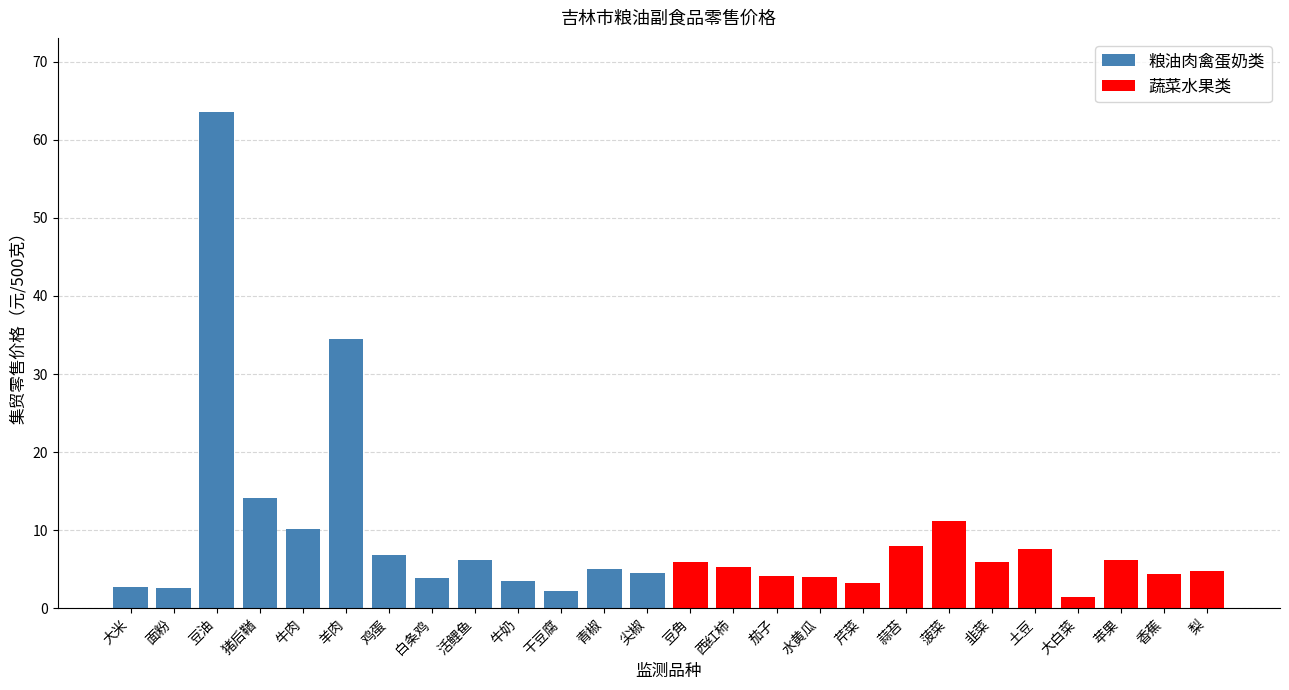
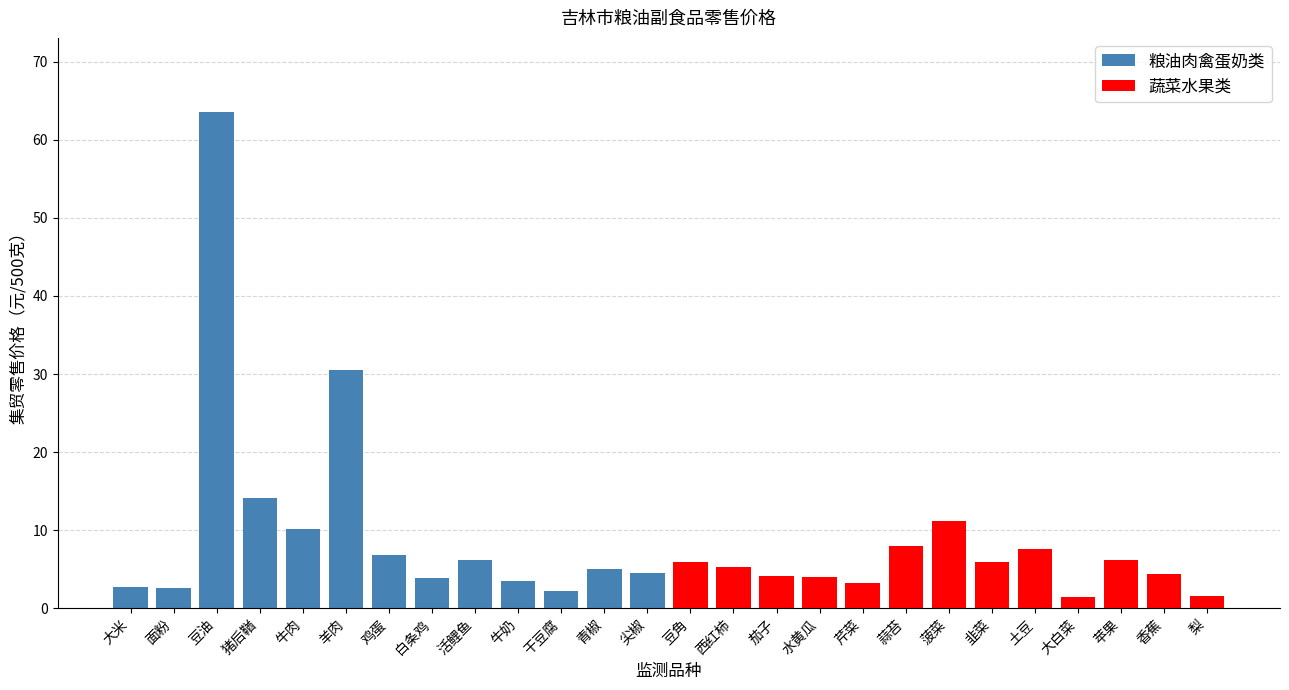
粮油肉禽蛋奶类, 羊肉: 35 -> 31
蔬菜水果类, 梨: 5 -> 2
